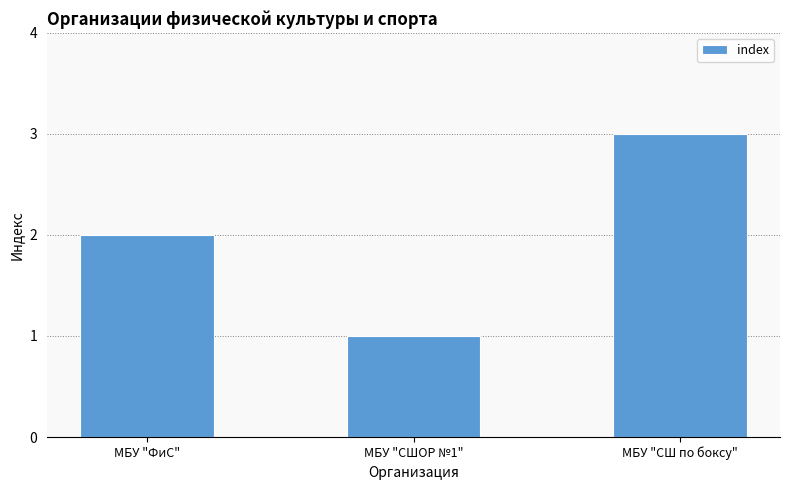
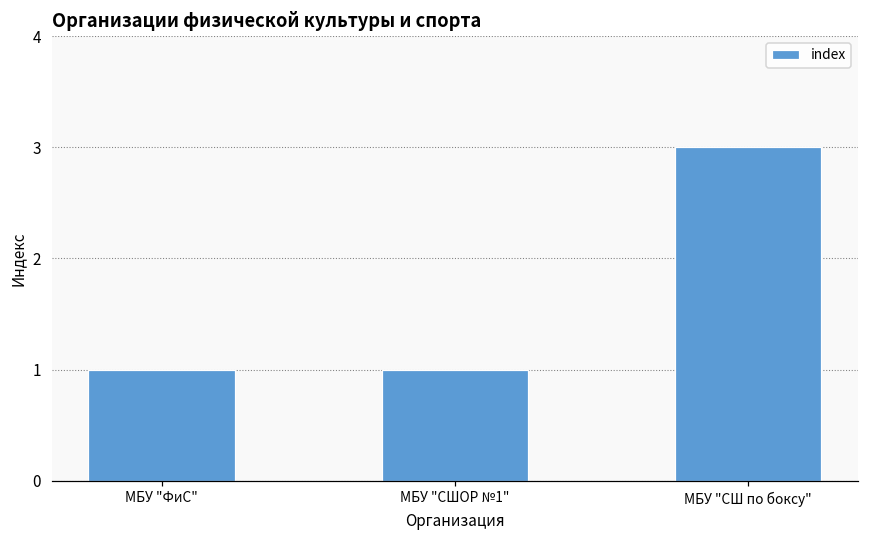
МБУ "ФиС": 2 -> 1
